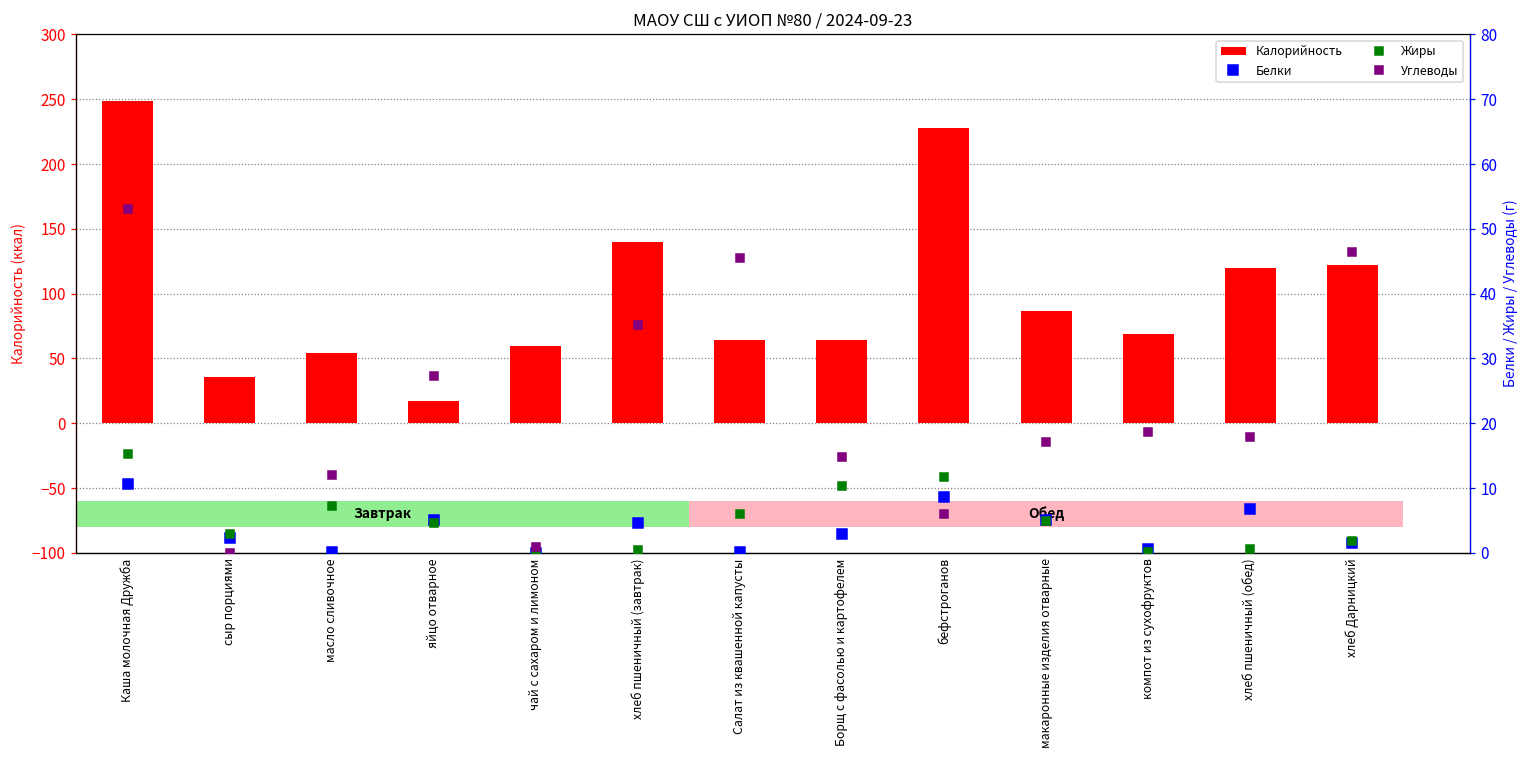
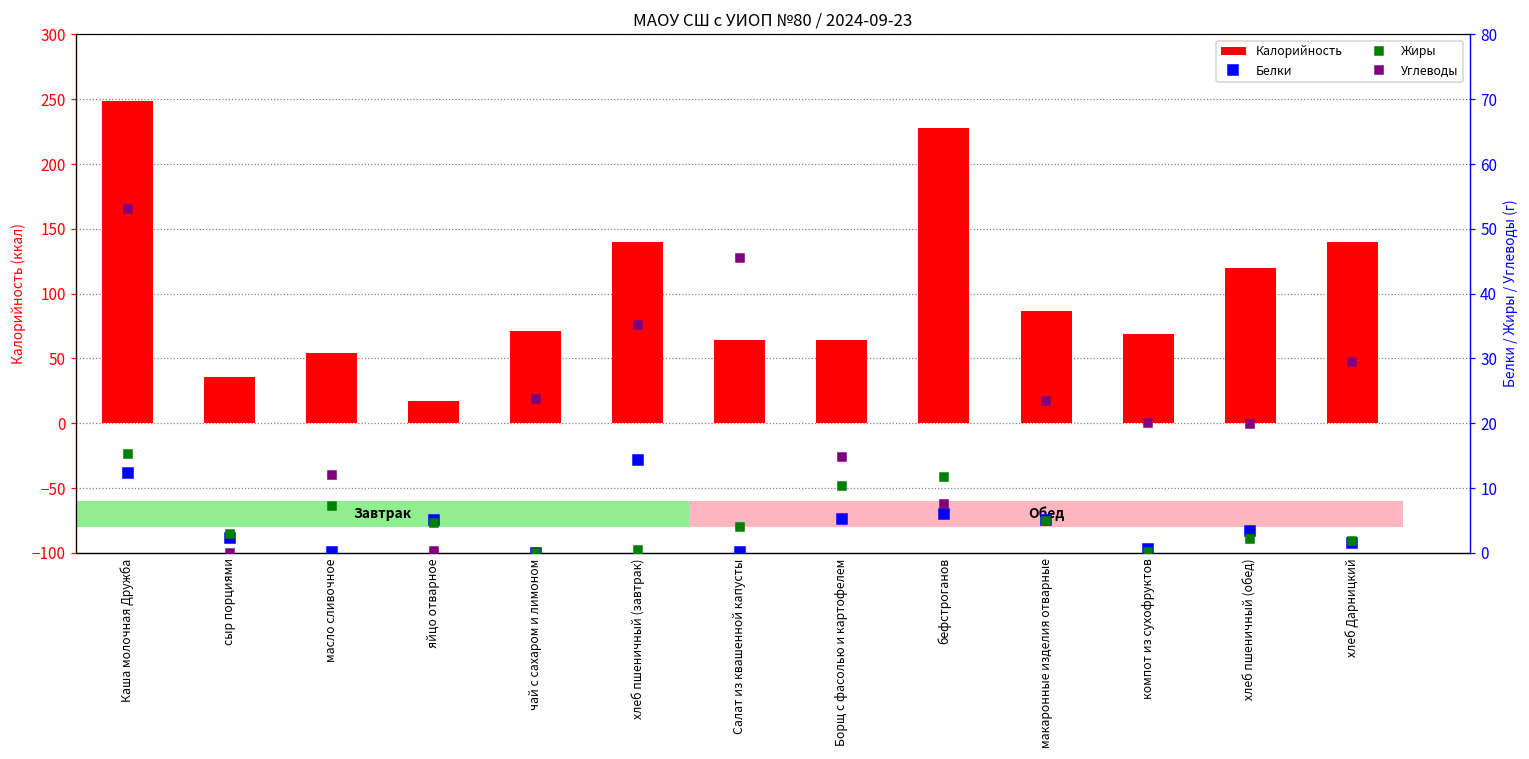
Калорийность, чай с сахаром и лимоном: 60 -> 71
Калорийность, хлеб Дарницкий: 122 -> 140
Белки, Каша молочная Дружба: 11 -> 12
Углеводы, яйцо отварное: 27 -> 0
Углеводы, чай с сахаром и лимоном: 1 -> 24
Белки, хлеб пшеничный (завтрак): 5 -> 14
Жиры, Салат из квашенной капусты: 6 -> 4
Белки, Борщ с фасолью и картофелем: 3 -> 5
Белки, бефстроганов: 9 -> 6
Углеводы, бефстроганов: 6 -> 8
Углеводы, макаронные изделия отварные: 17 -> 23
Углеводы, компот из сухофруктов: 19 -> 20
Белки, хлеб пшеничный (обед): 7 -> 3
Жиры, хлеб пшеничный (обед): 1 -> 2
Углеводы, хлеб пшеничный (обед): 18 -> 20
Углеводы, хлеб Дарницкий: 46 -> 30
